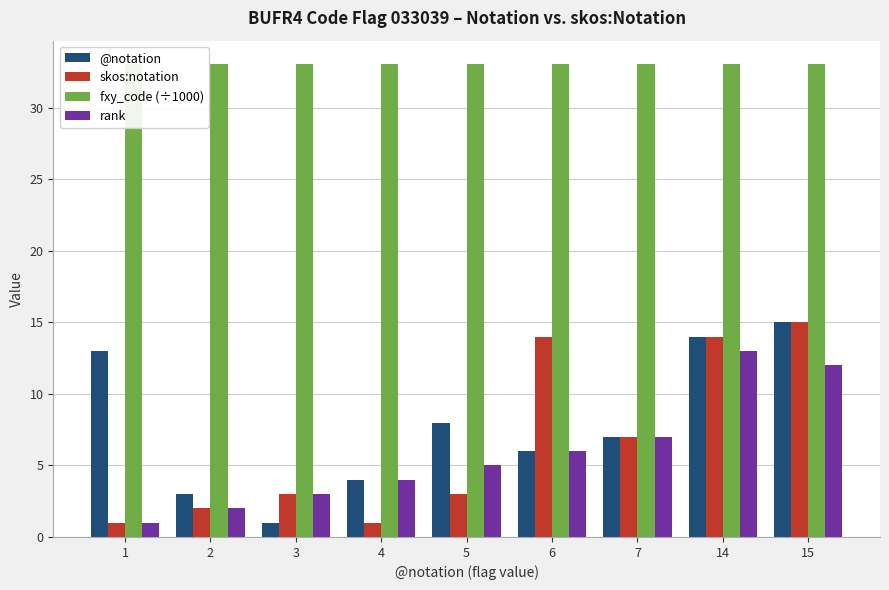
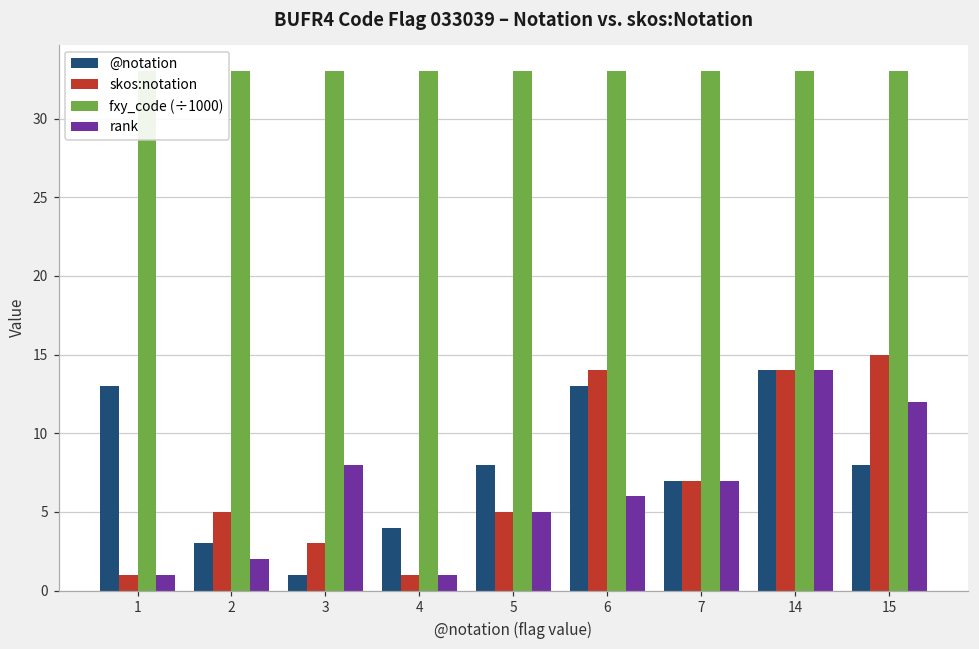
skos:notation, 2: 2 -> 5
rank, 3: 3 -> 8
rank, 4: 4 -> 1
skos:notation, 5: 3 -> 5
@notation, 6: 6 -> 13
rank, 14: 13 -> 14
@notation, 15: 15 -> 8
